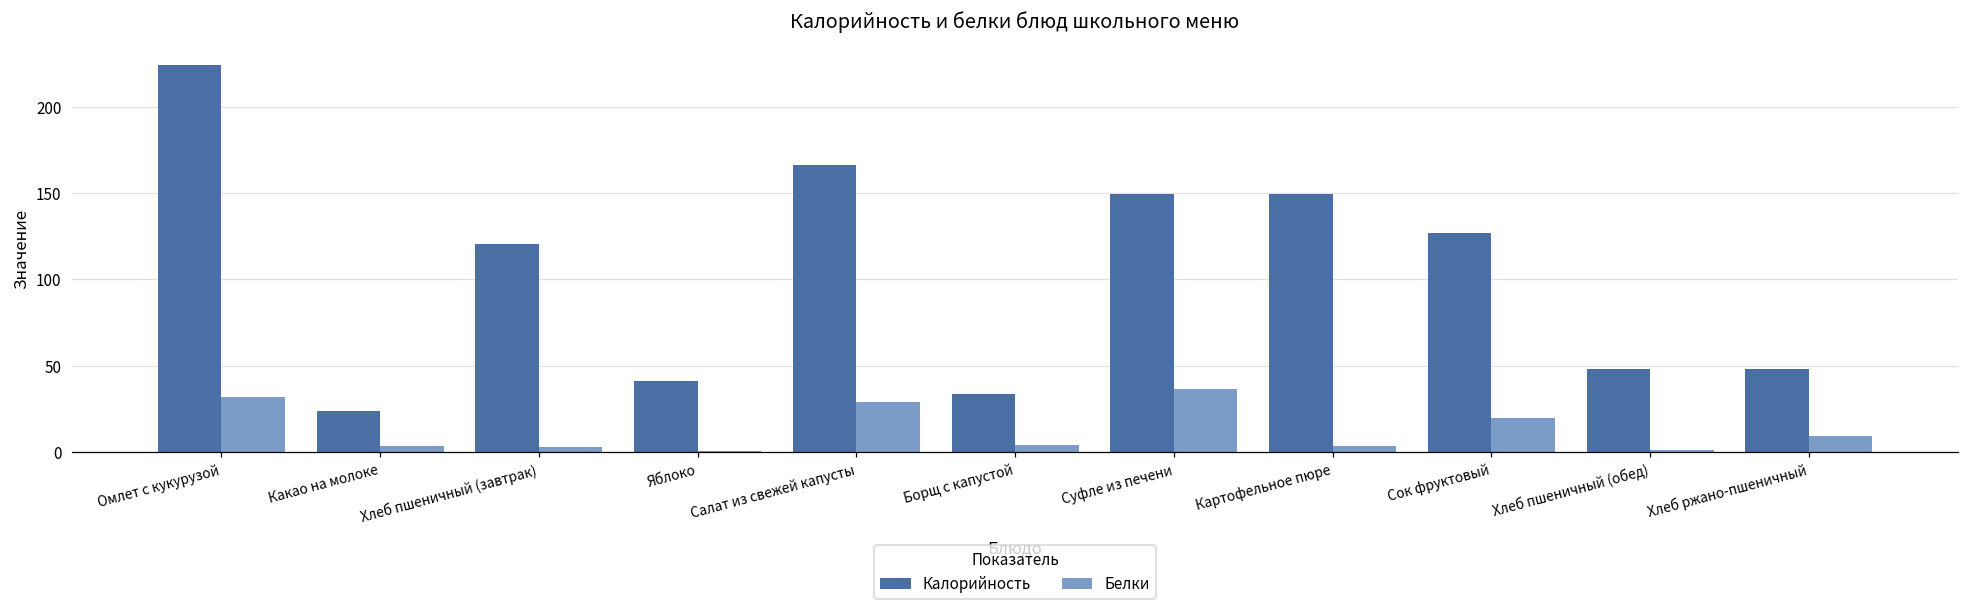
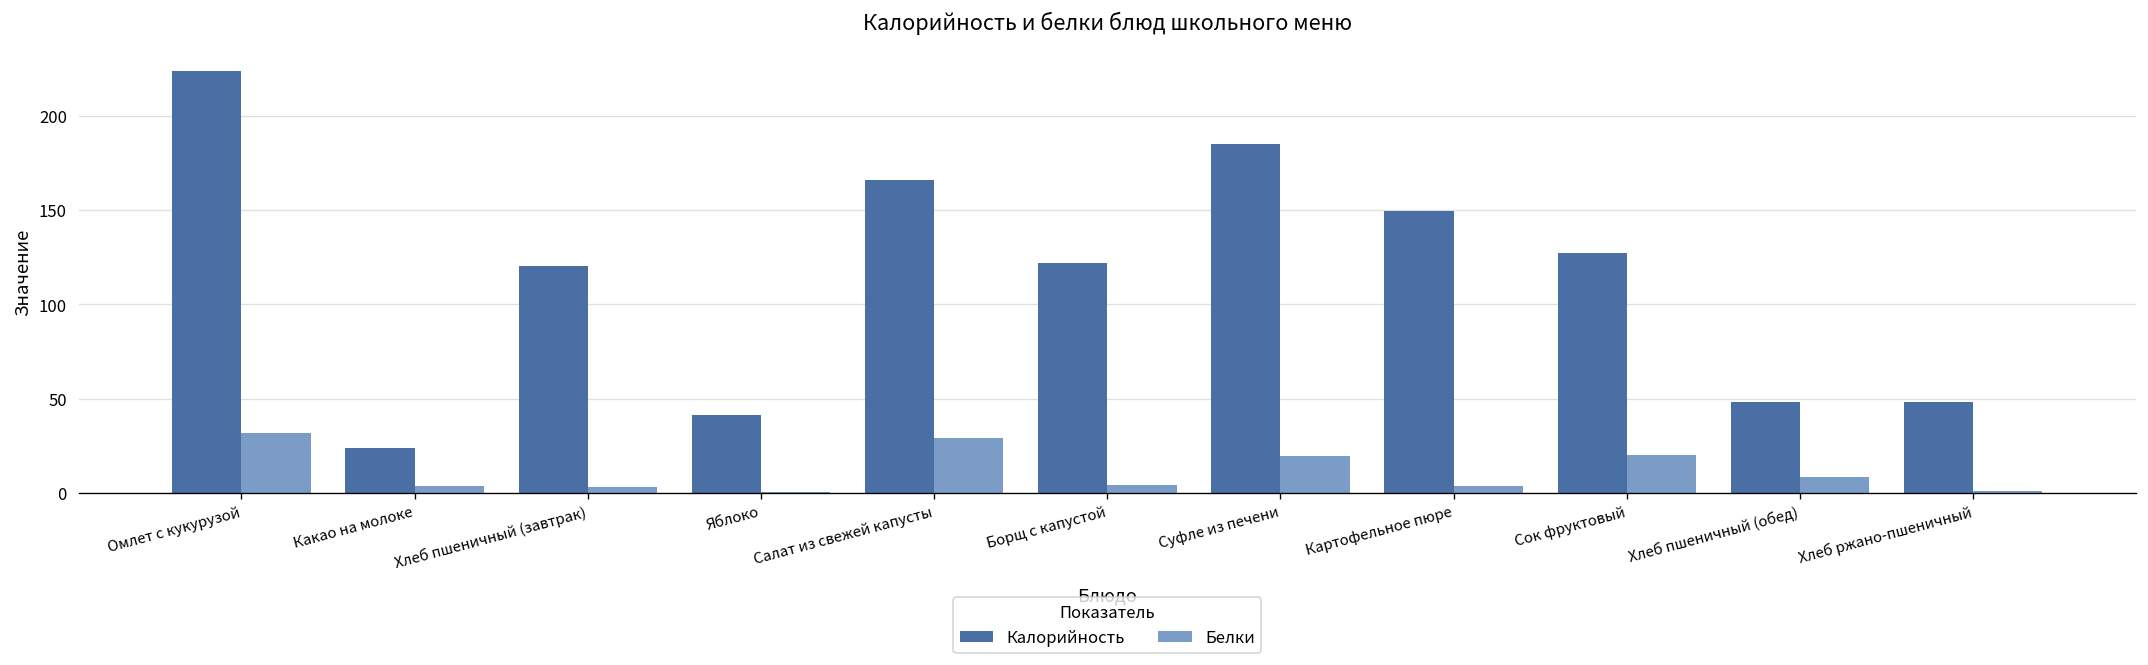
Калорийность, Борщ с капустой: 34 -> 122
Калорийность, Суфле из печени: 149 -> 185
Белки, Суфле из печени: 37 -> 20
Белки, Хлеб пшеничный (обед): 1 -> 9
Белки, Хлеб ржано-пшеничный: 10 -> 1
